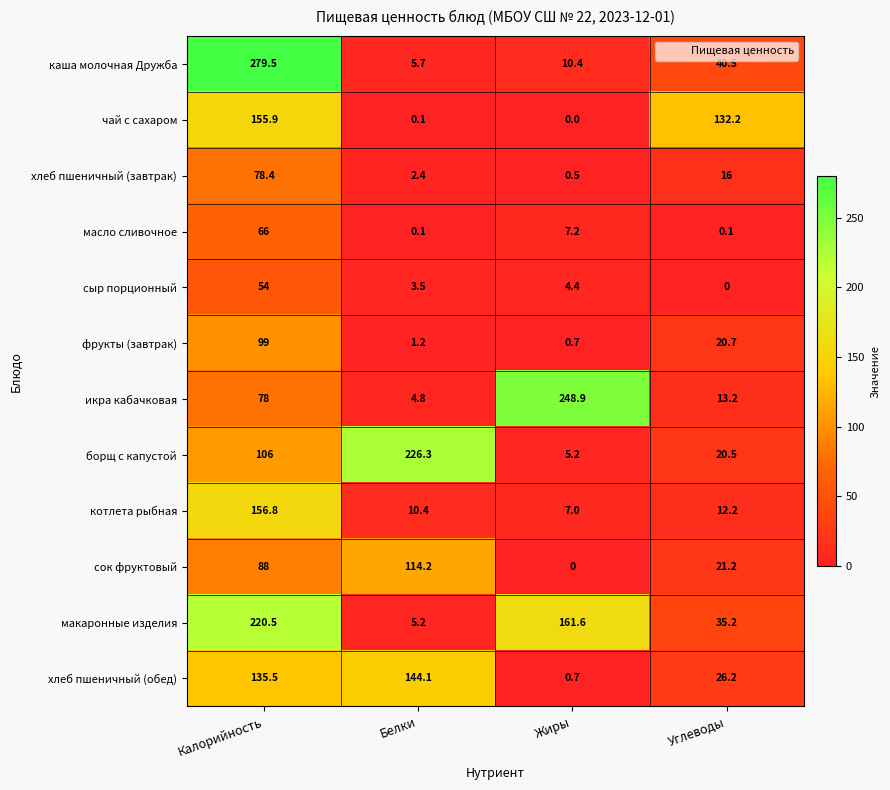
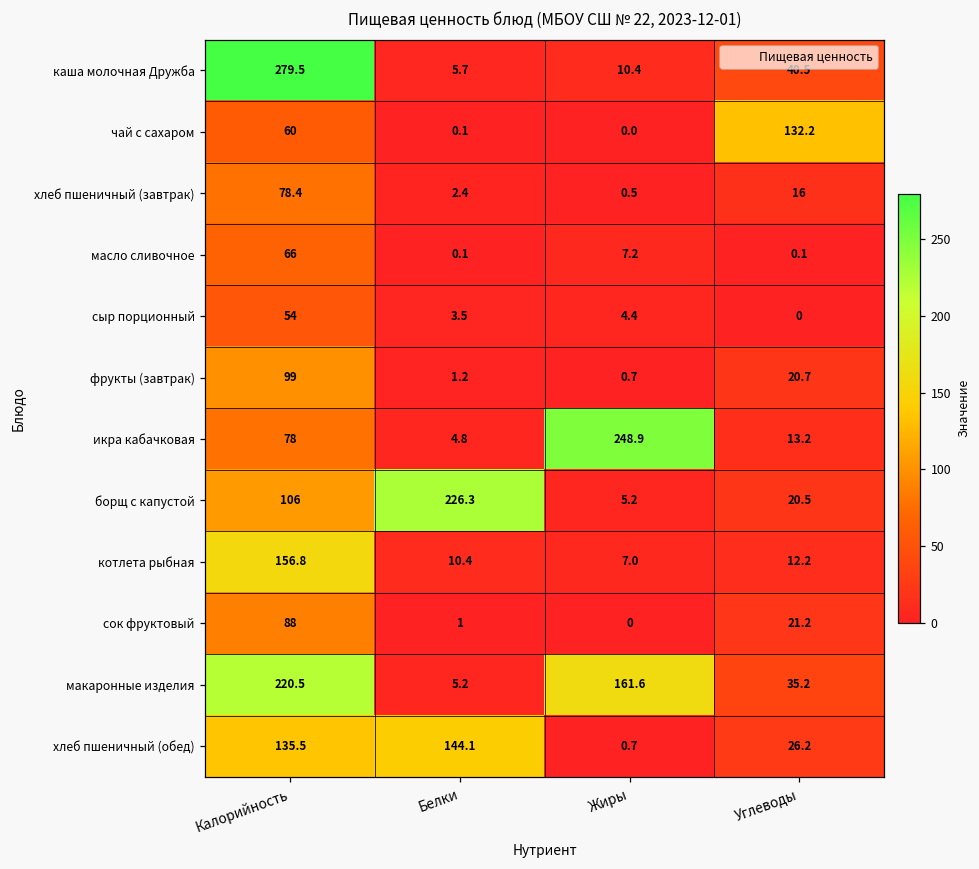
чай с сахаром, Калорийность: 155.9 -> 60
сок фруктовый, Белки: 114.2 -> 1
